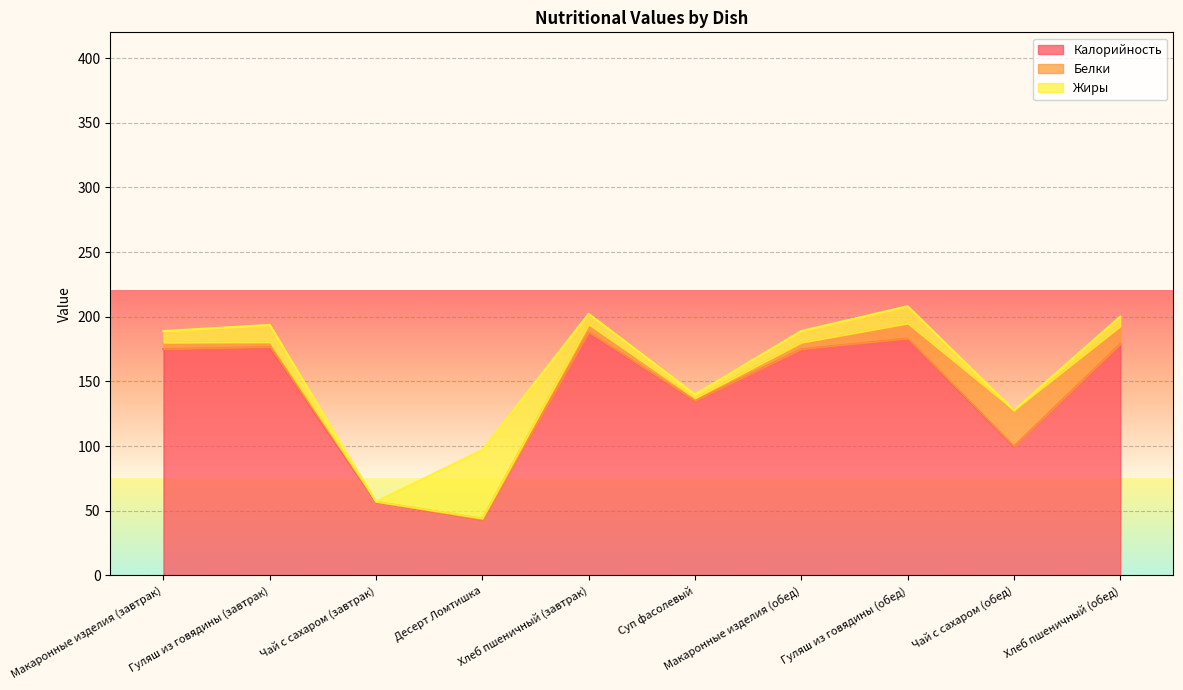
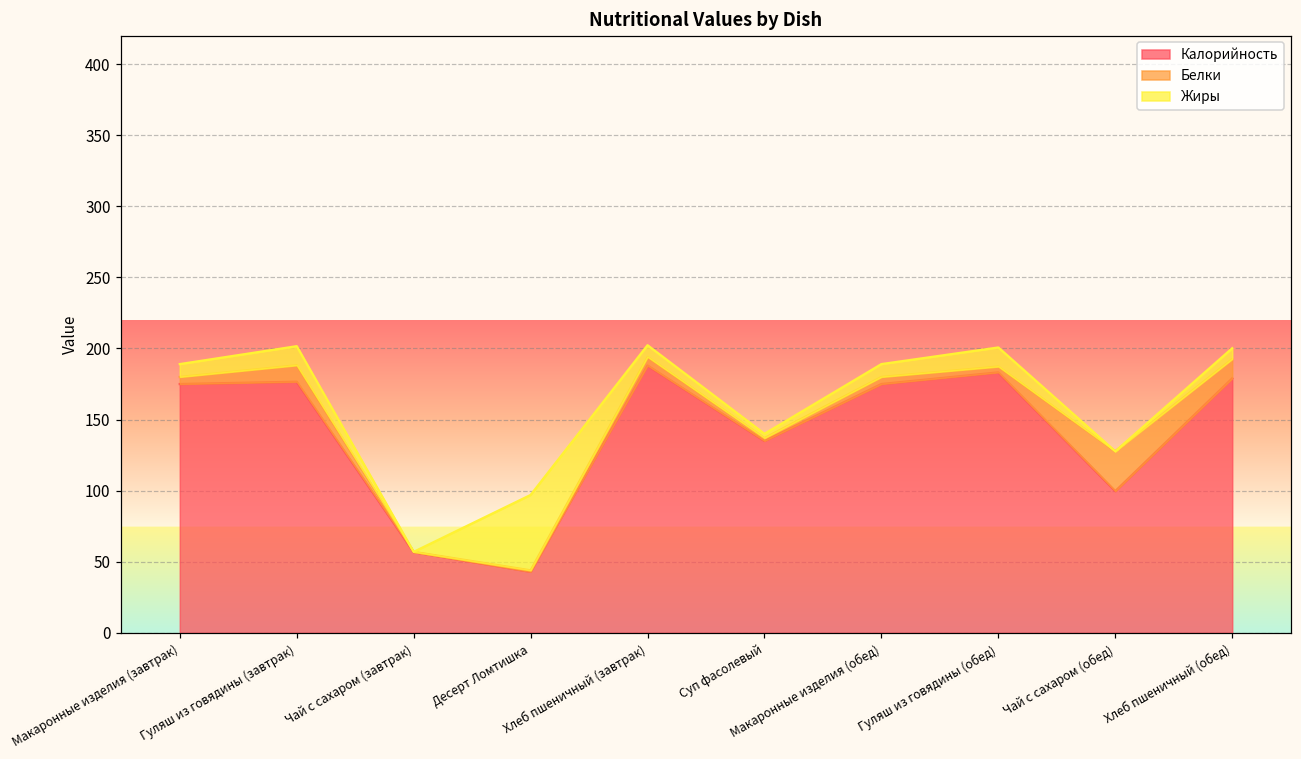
Белки, Гуляш из говядины (завтрак): 4 -> 12
Белки, Гуляш из говядины (обед): 12 -> 4
